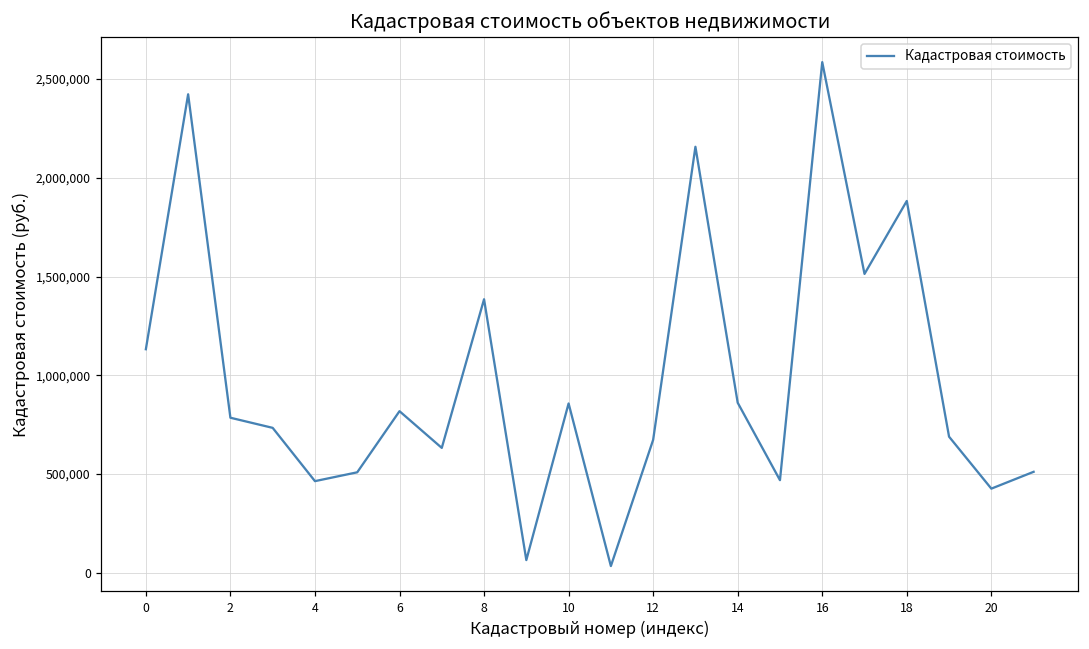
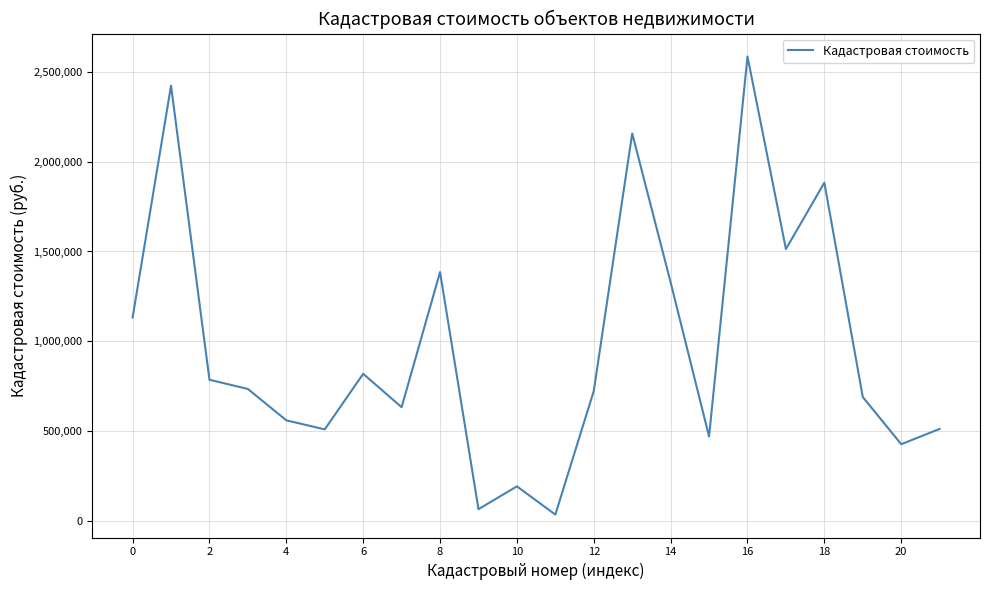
4: 460,000 -> 560,000
10: 860,000 -> 190,000
12: 670,000 -> 720,000
14: 860,000 -> 1,330,000
